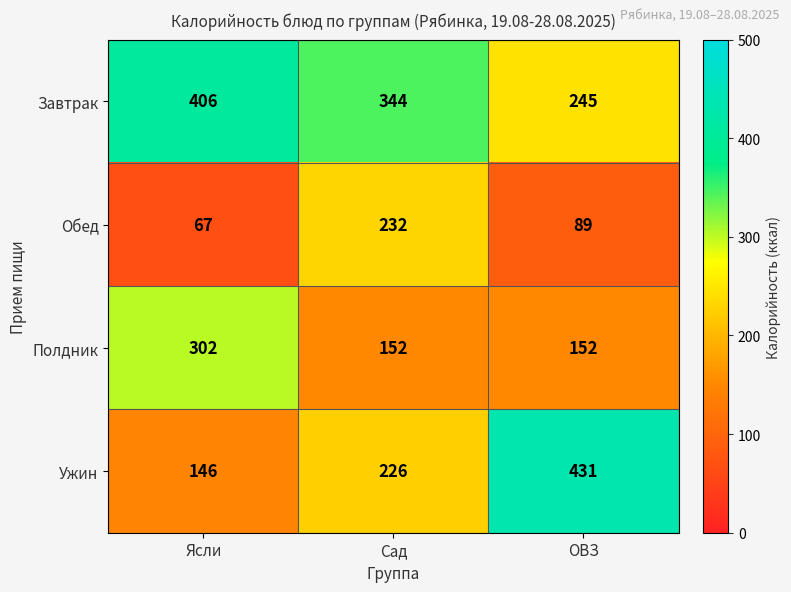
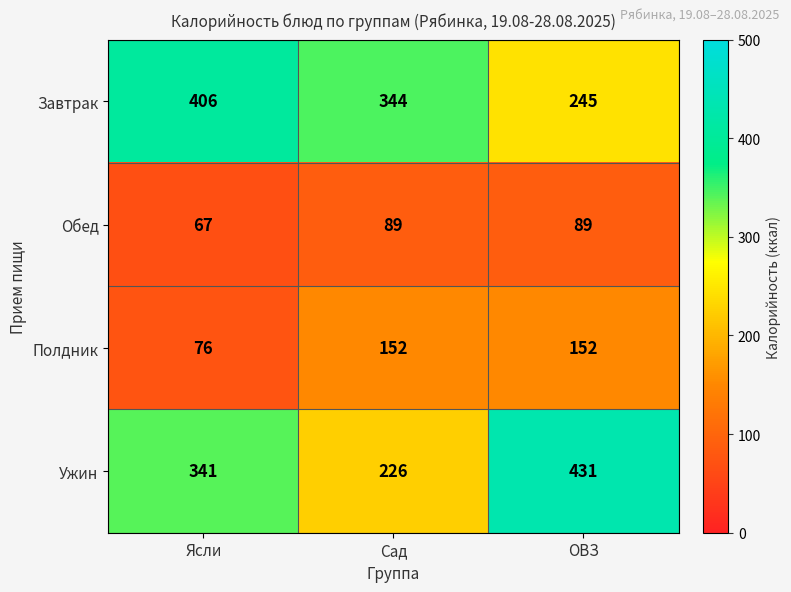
Обед, Сад: 232 -> 89
Полдник, Ясли: 302 -> 76
Ужин, Ясли: 146 -> 341
